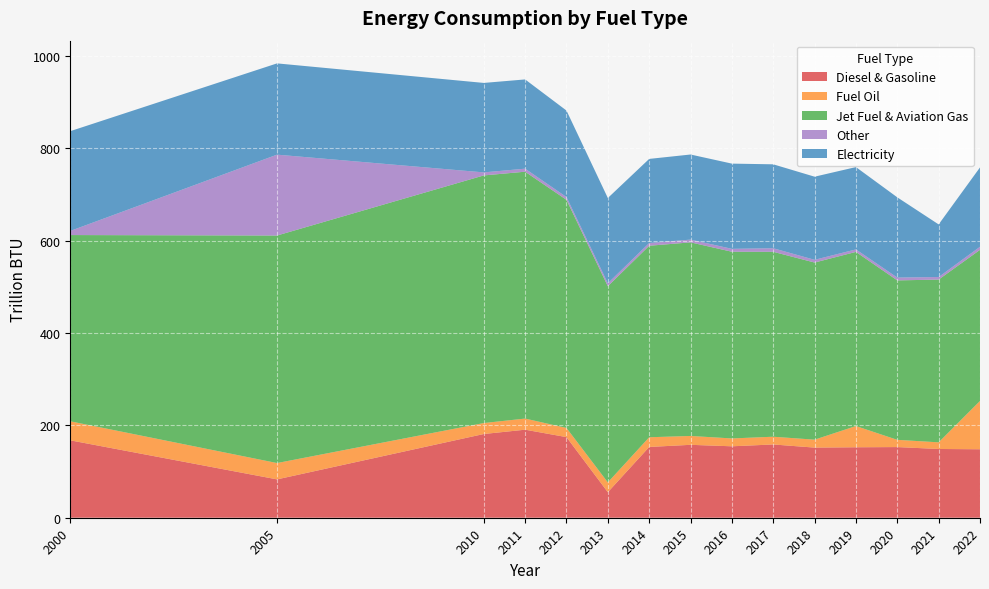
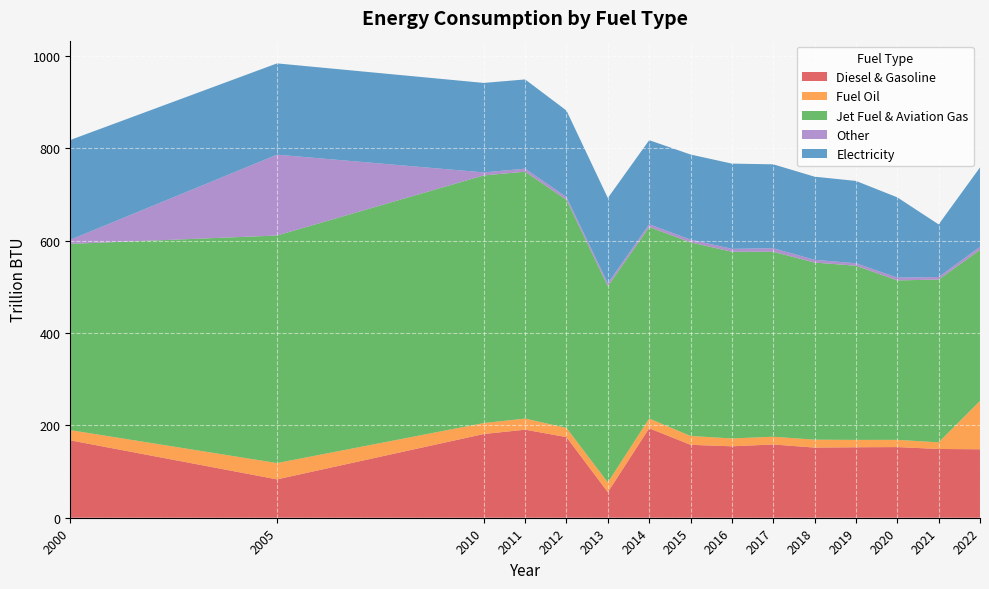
Fuel Oil, 2000: 40 -> 20
Diesel & Gasoline, 2014: 150 -> 190
Fuel Oil, 2019: 50 -> 20
